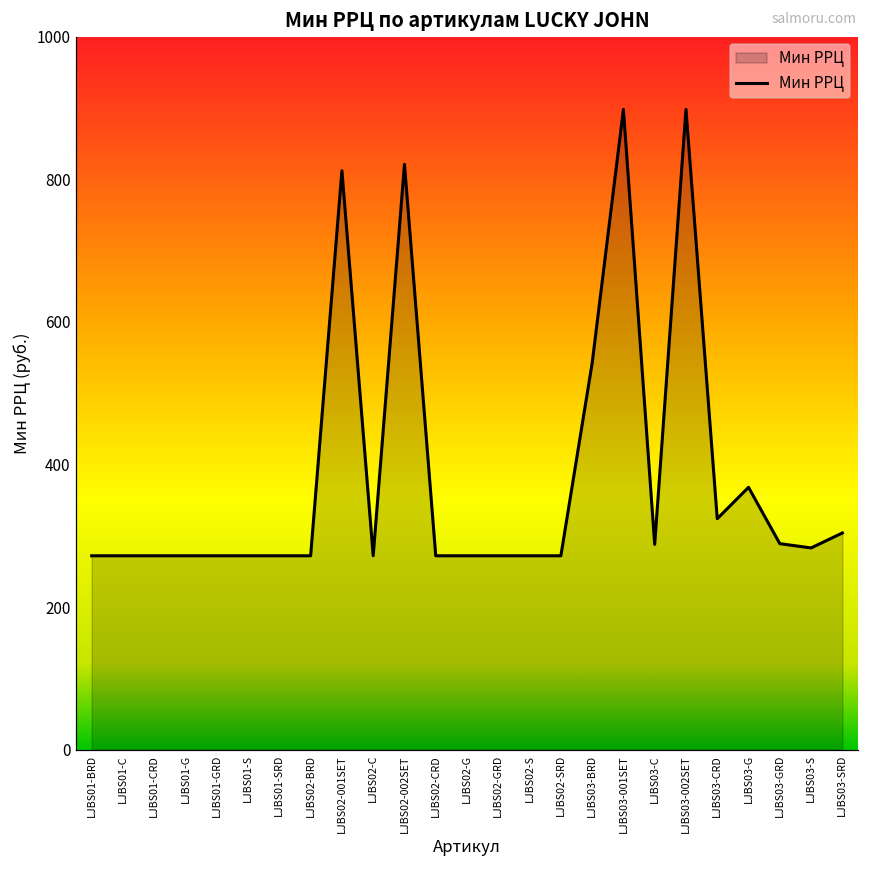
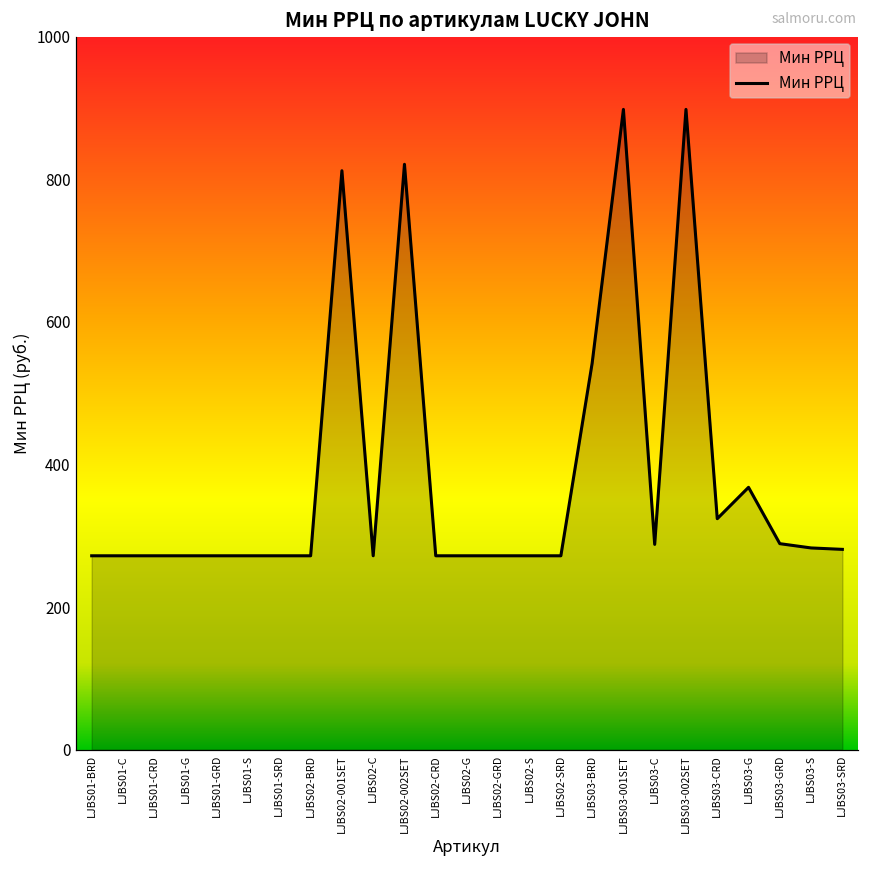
LJBS03-SRD: 300 -> 280
